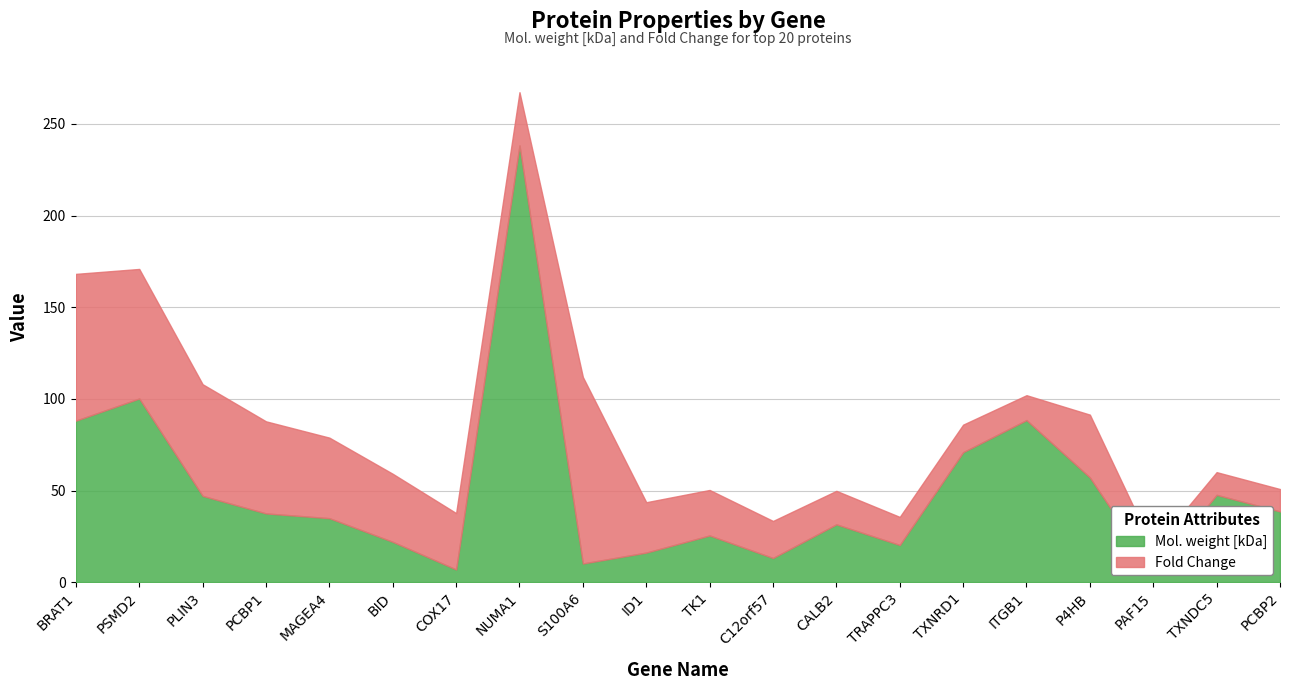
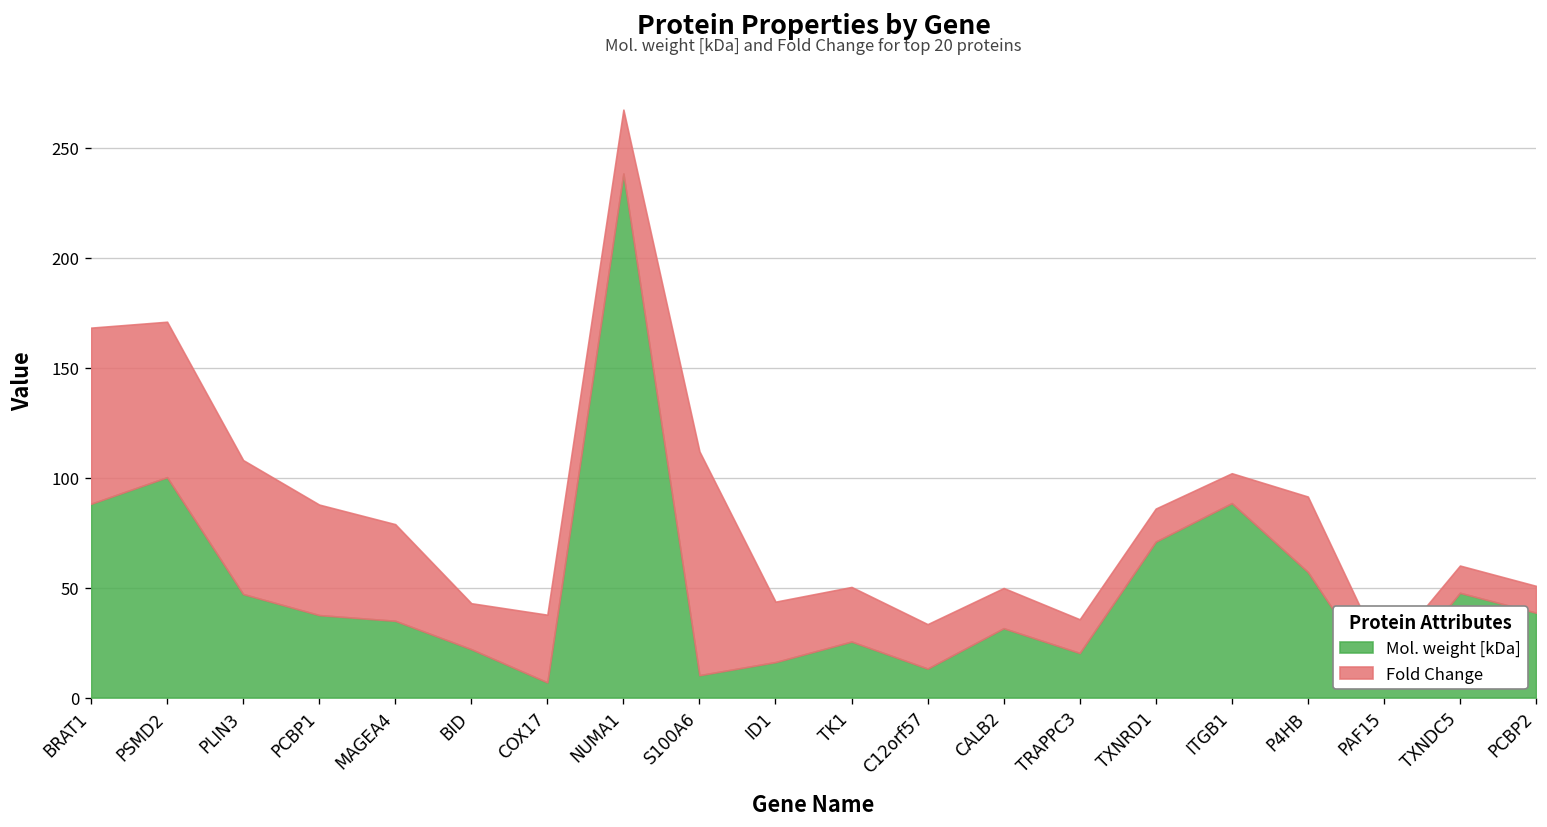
Fold Change, BID: 37 -> 21
